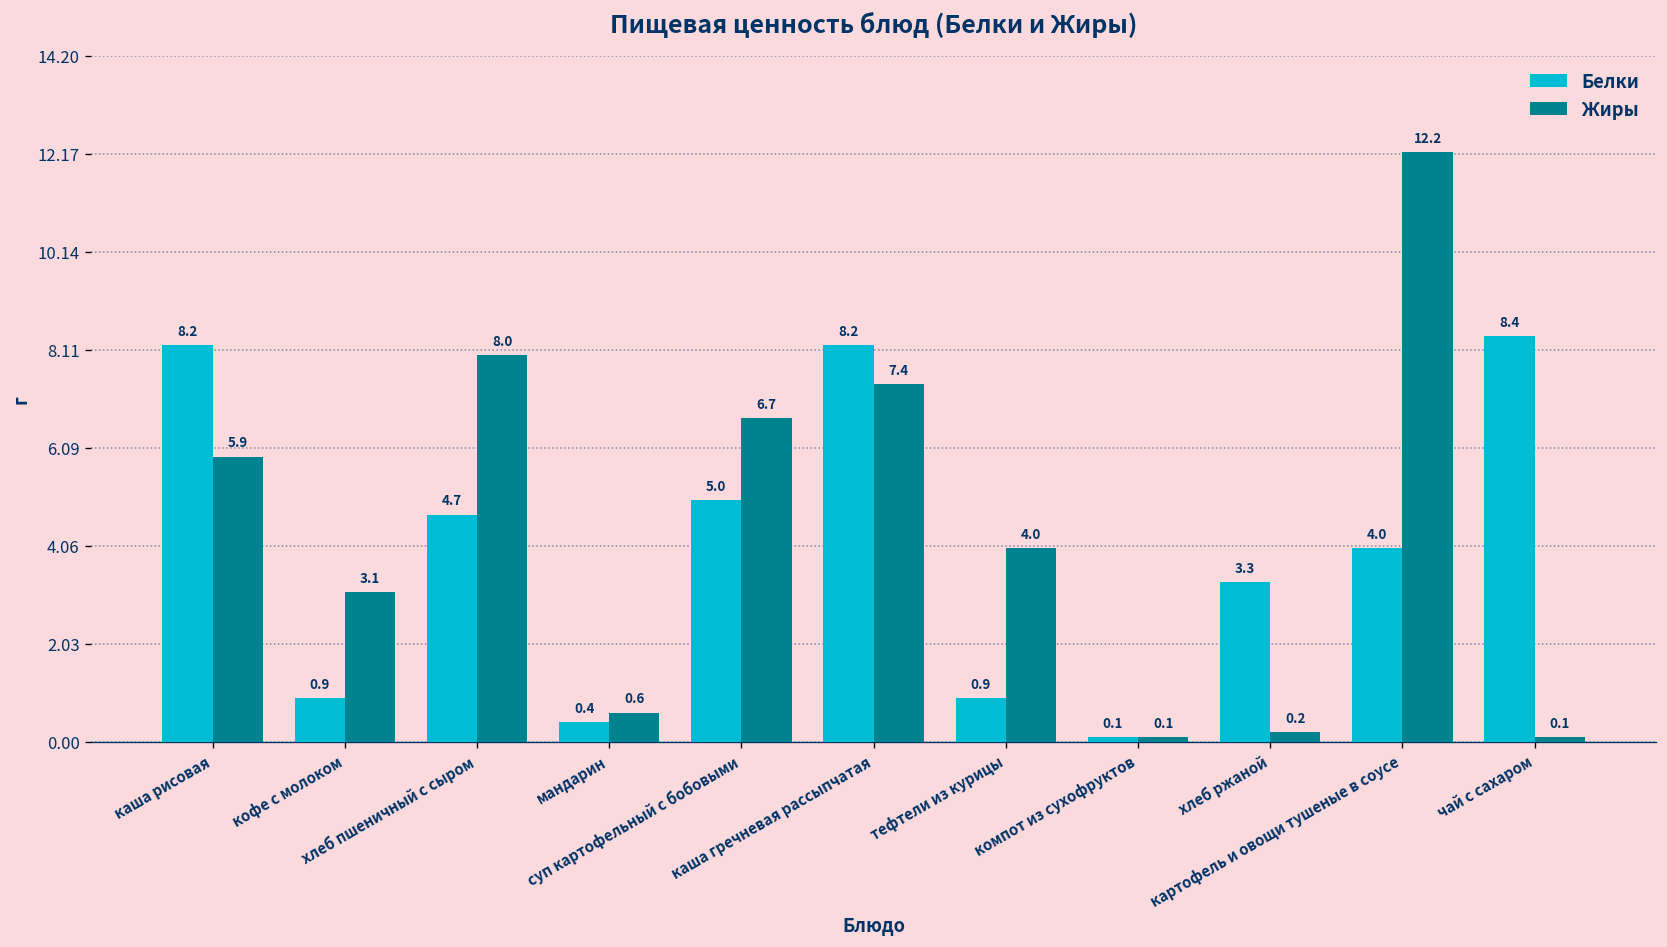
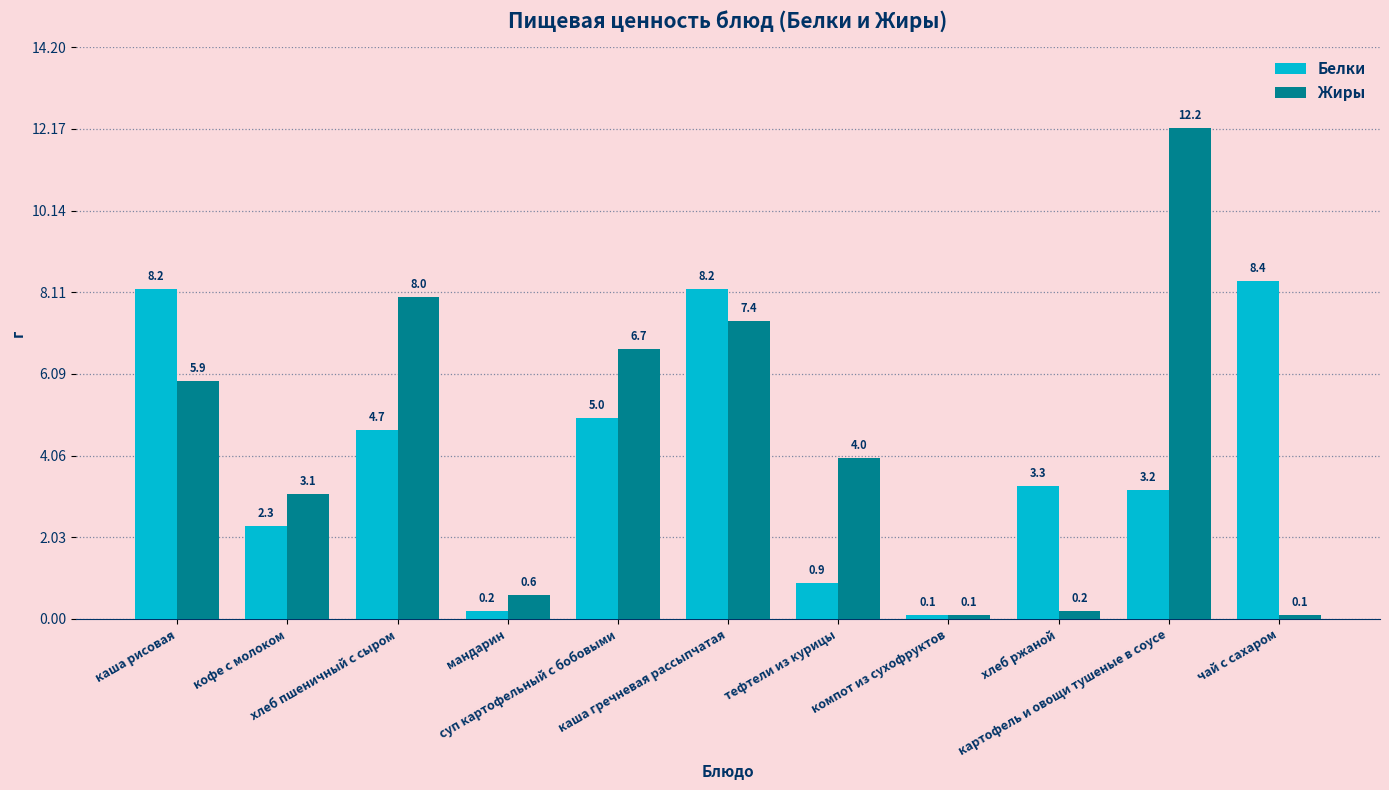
Белки, кофе с молоком: 0.9 -> 2.3
Белки, мандарин: 0.4 -> 0.2
Белки, картофель и овощи тушеные в соусе: 4.0 -> 3.2
